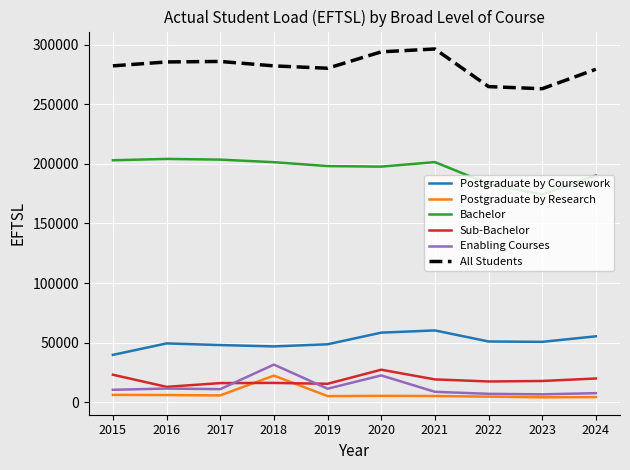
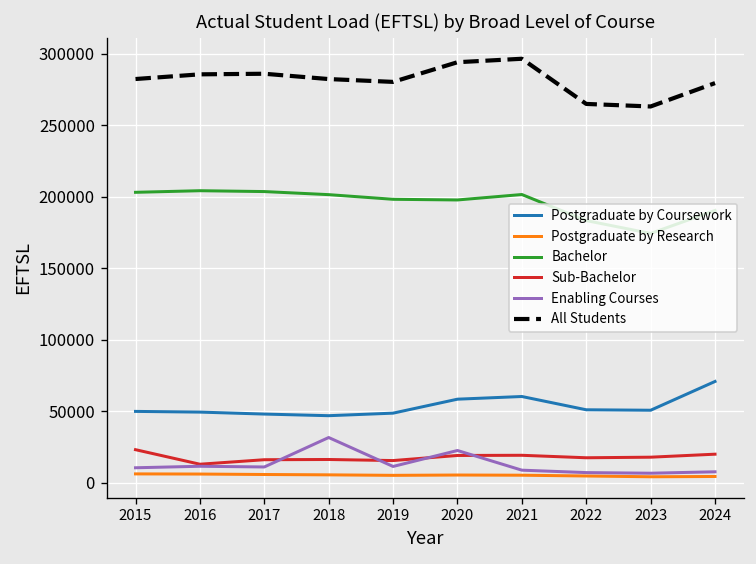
Postgraduate by Coursework, 2015: 40000 -> 50000
Postgraduate by Research, 2018: 22000 -> 6000
Sub-Bachelor, 2020: 27000 -> 19000
Postgraduate by Coursework, 2024: 55000 -> 71000
